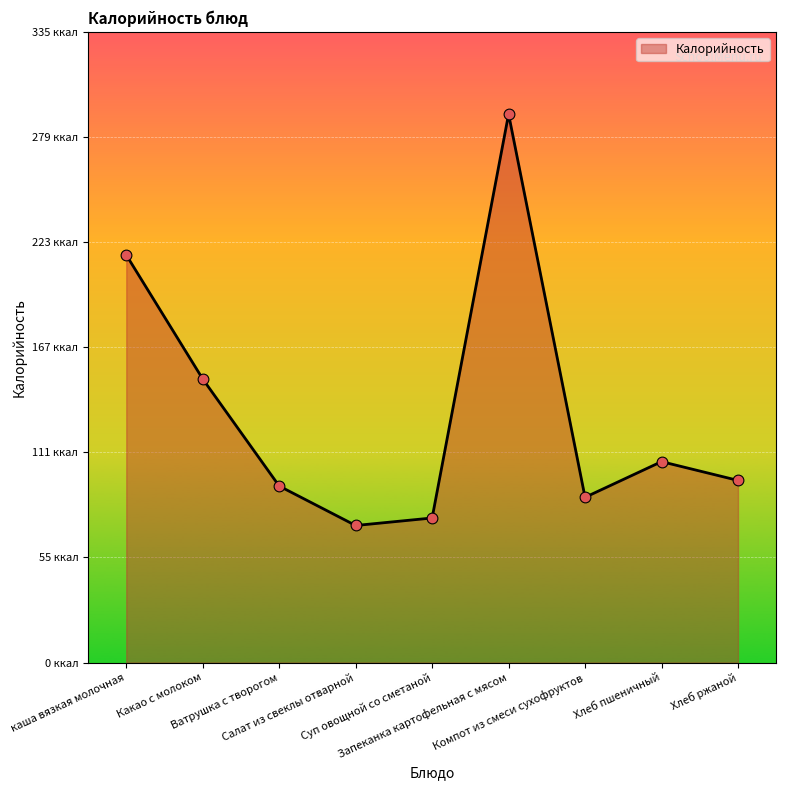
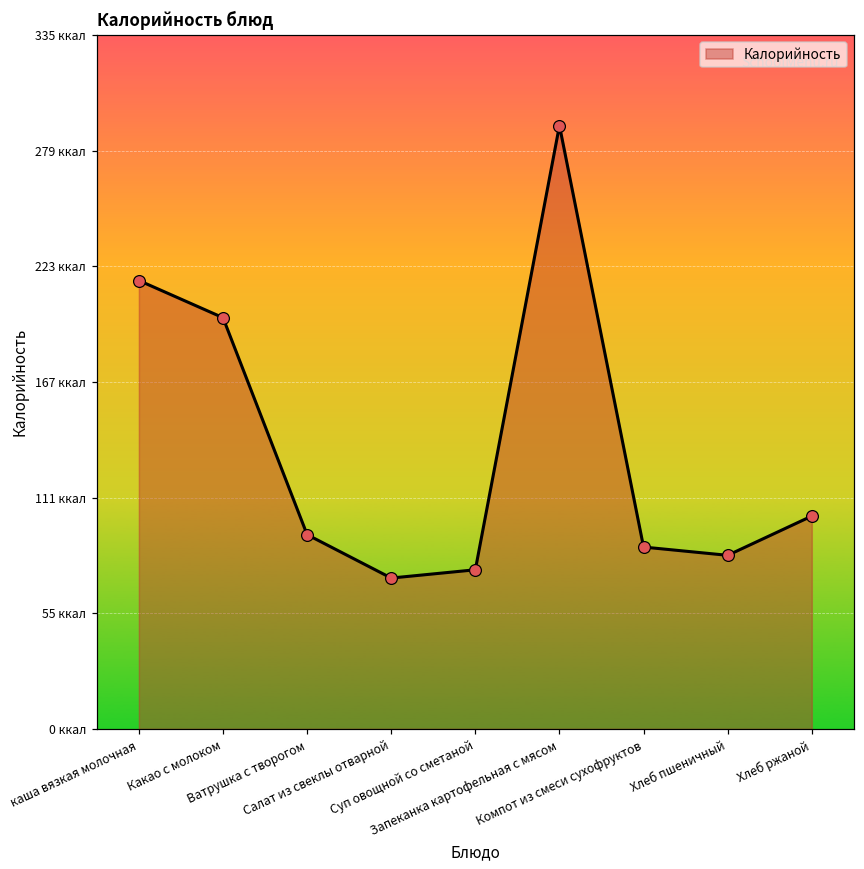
Какао с молоком: 151 ккал -> 199 ккал
Хлеб пшеничный: 107 ккал -> 84 ккал
Хлеб ржаной: 97 ккал -> 103 ккал
